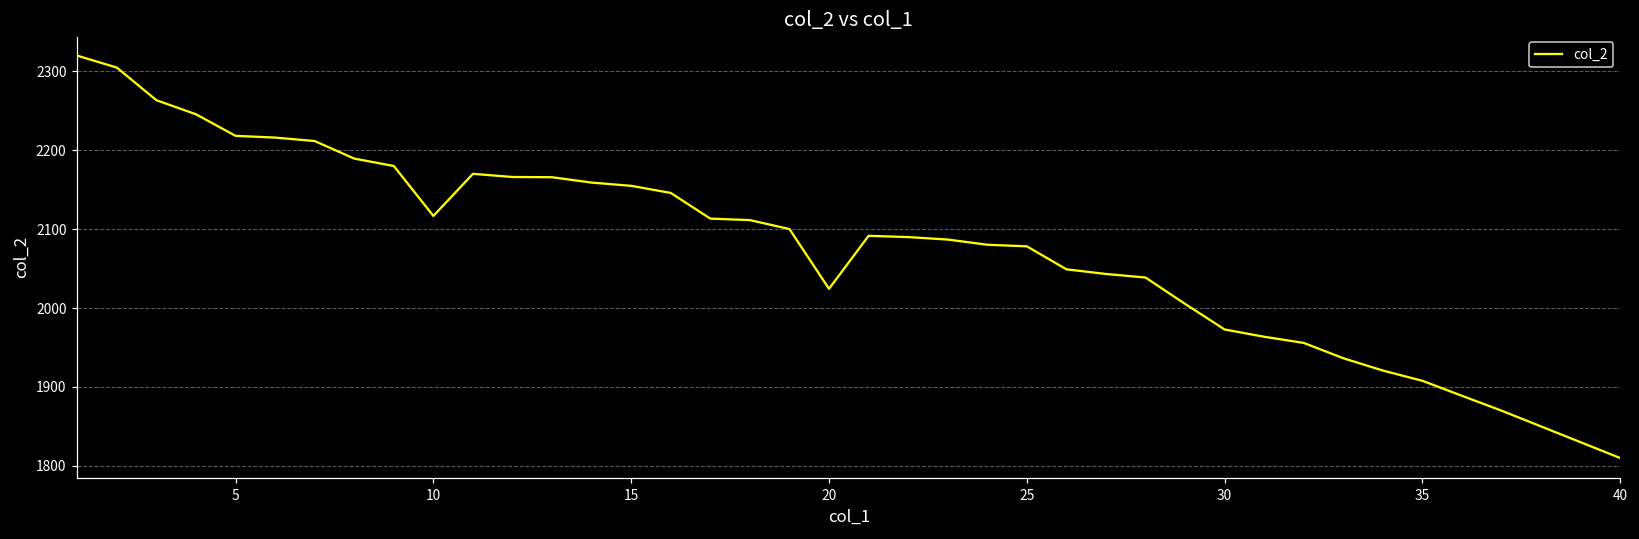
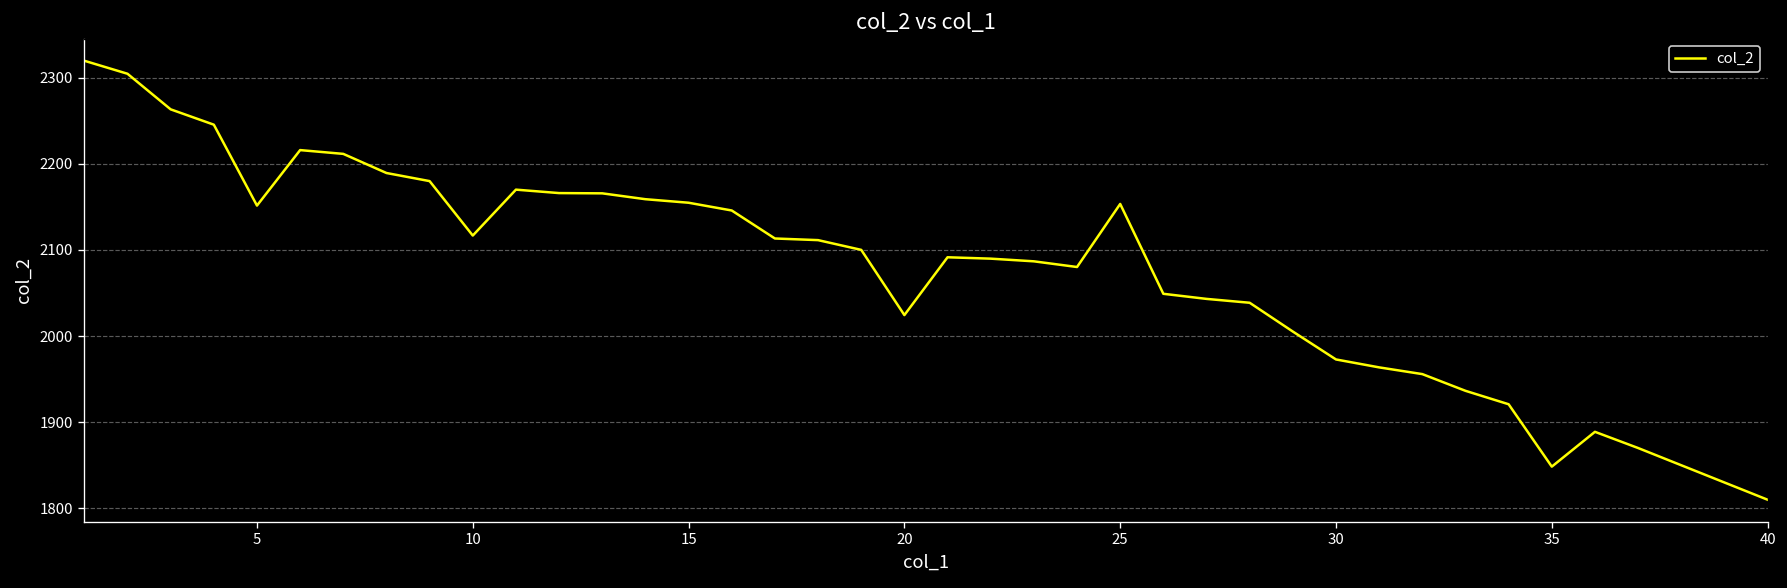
5: 2220 -> 2150
25: 2080 -> 2150
35: 1910 -> 1850
